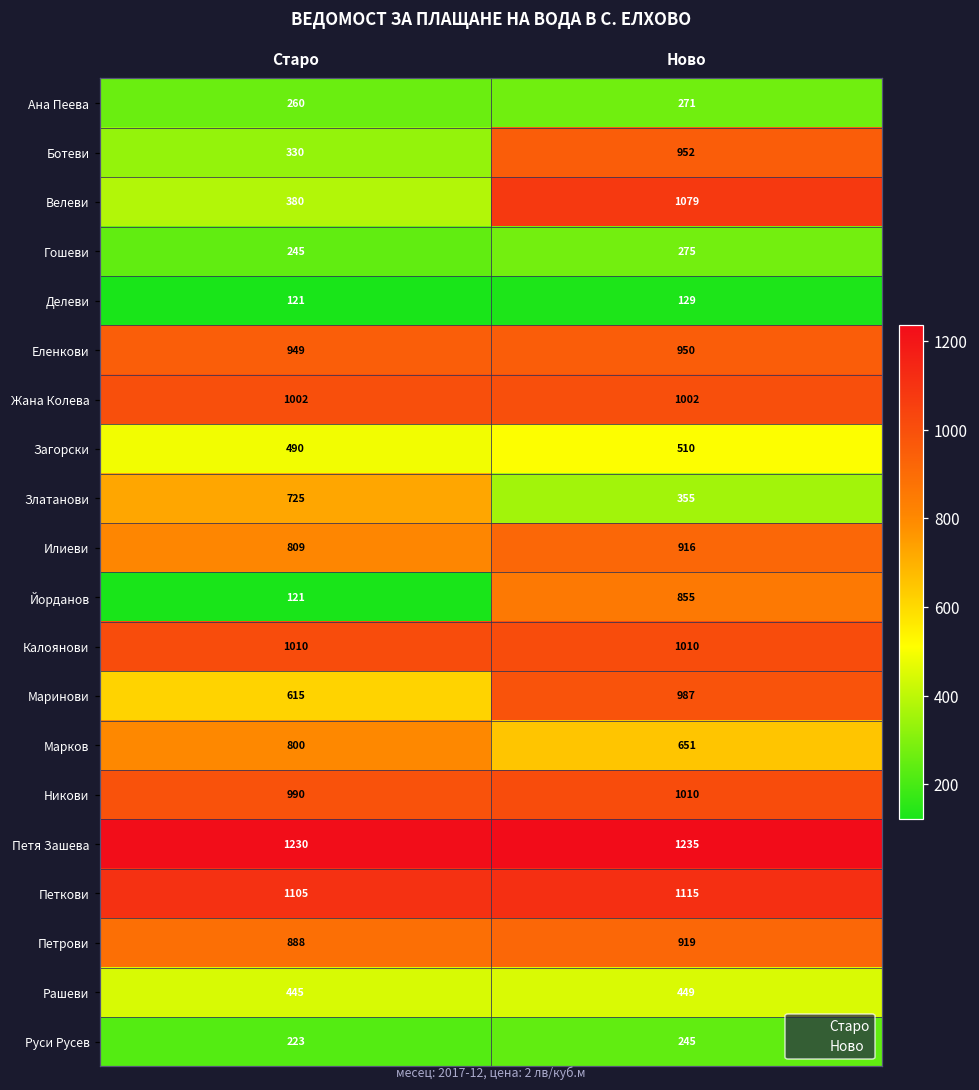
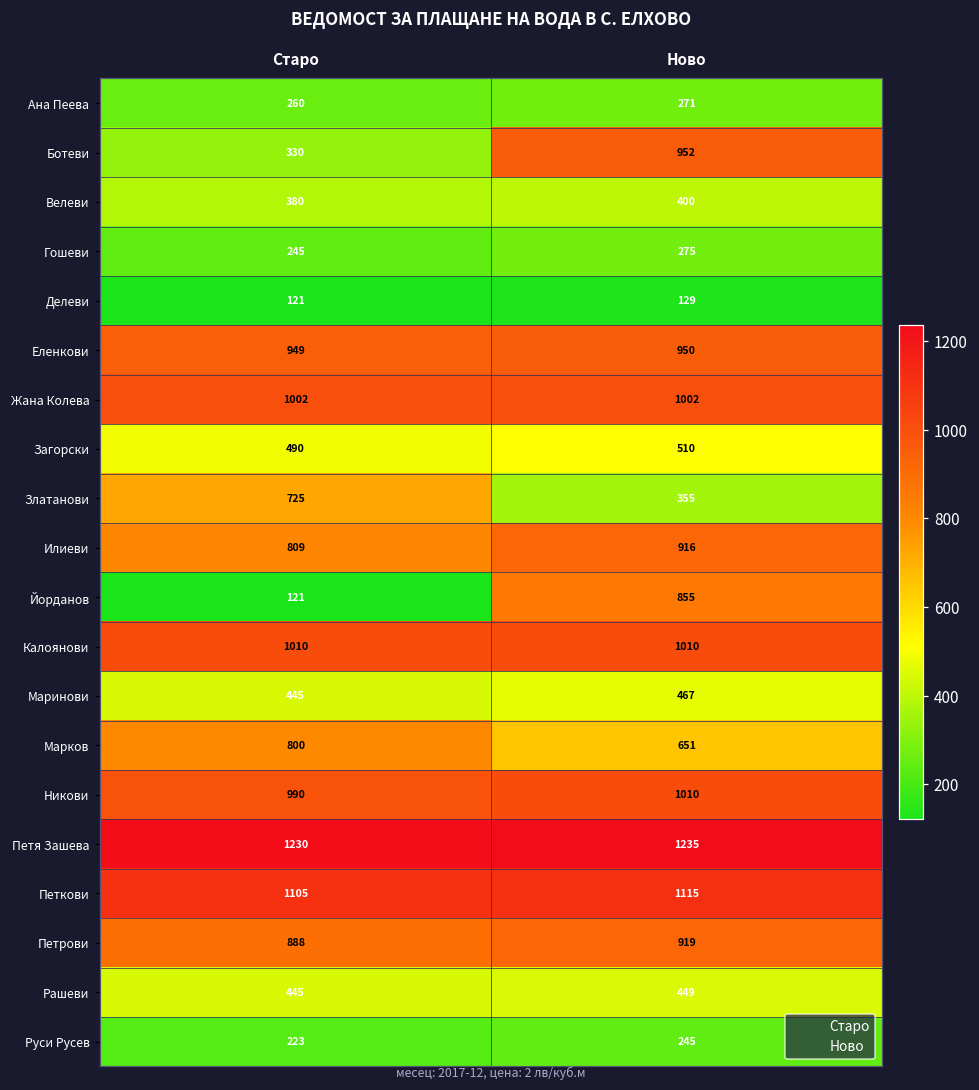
Велеви, Ново: 1079 -> 400
Маринови, Старо: 615 -> 445
Маринови, Ново: 987 -> 467
